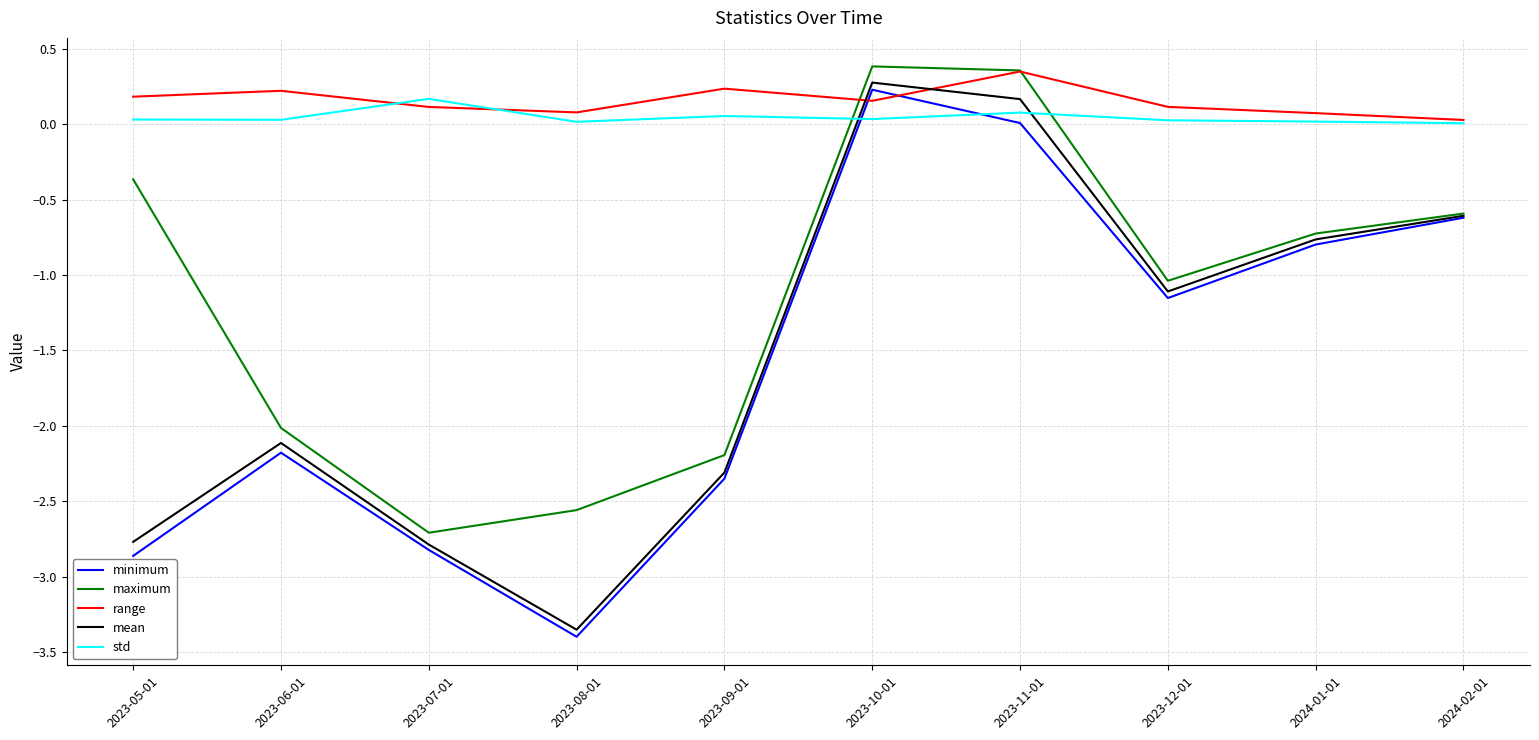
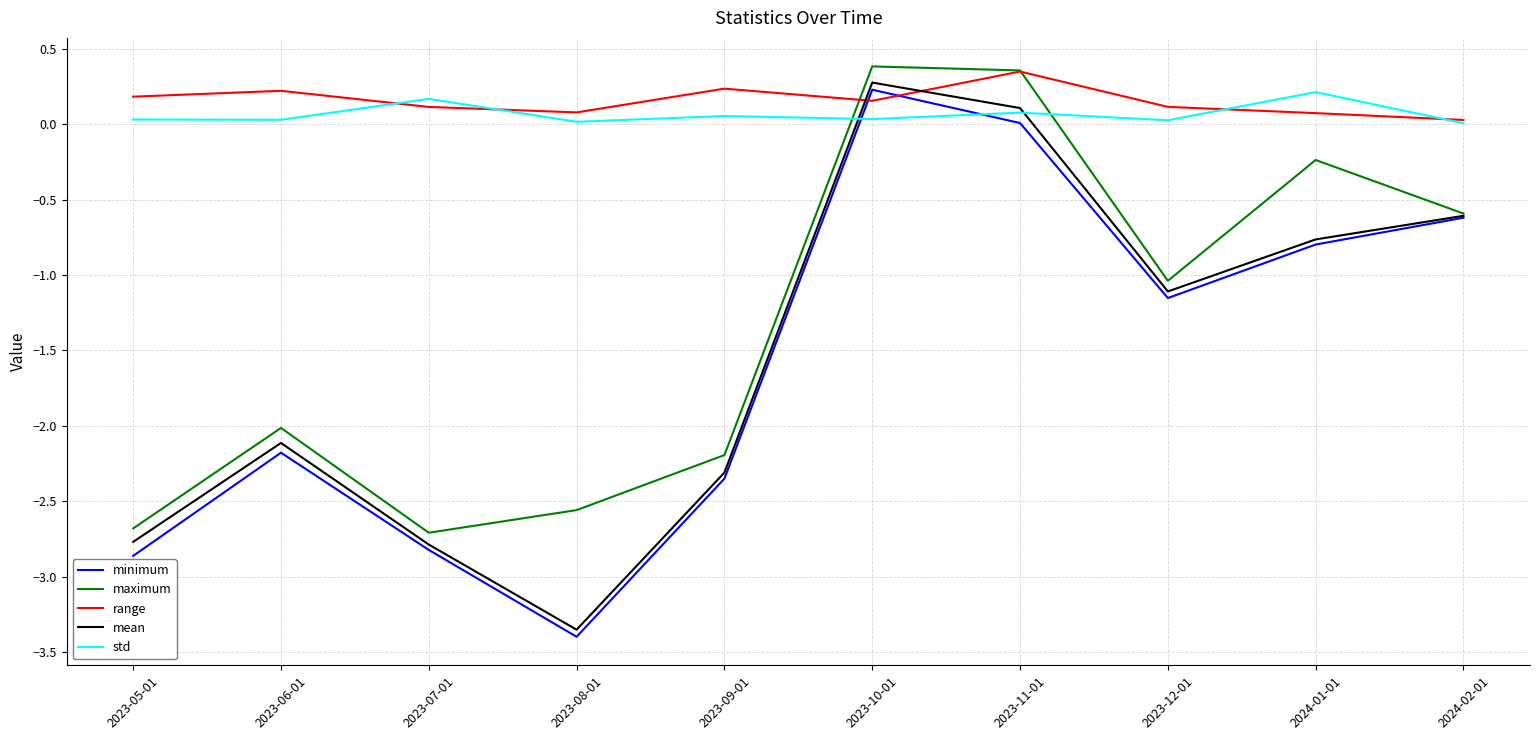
maximum, 2023-05-01: -0.37 -> -2.68
mean, 2023-11-01: 0.17 -> 0.11
maximum, 2024-01-01: -0.73 -> -0.24
std, 2024-01-01: 0.02 -> 0.21
